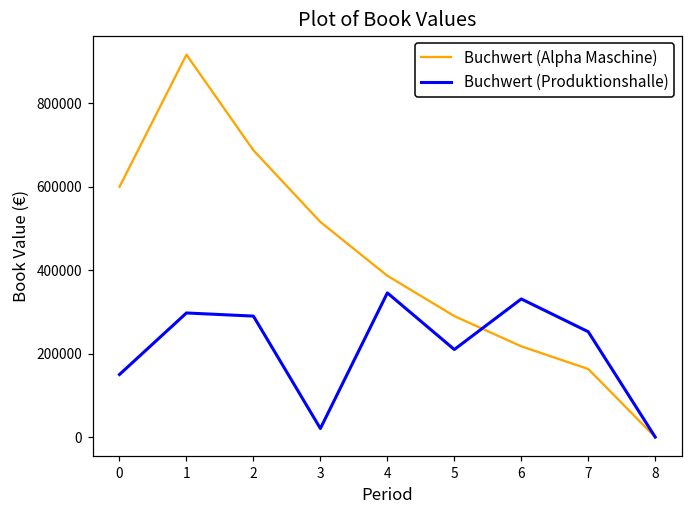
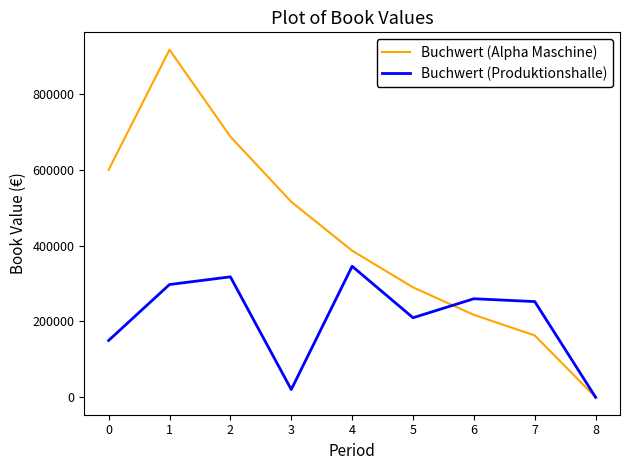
Buchwert (Produktionshalle), 2: 290000 -> 320000
Buchwert (Produktionshalle), 6: 330000 -> 260000
